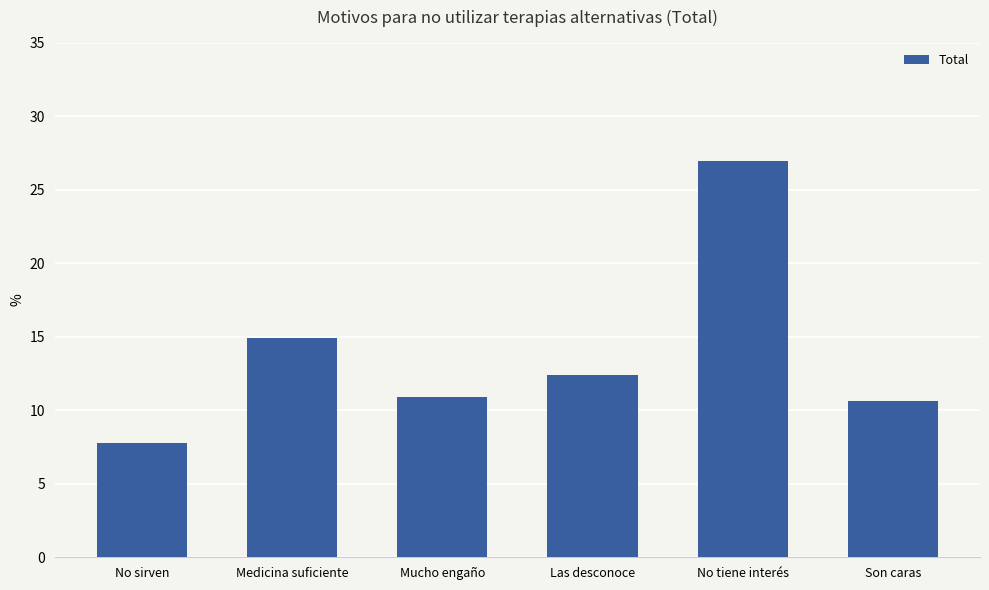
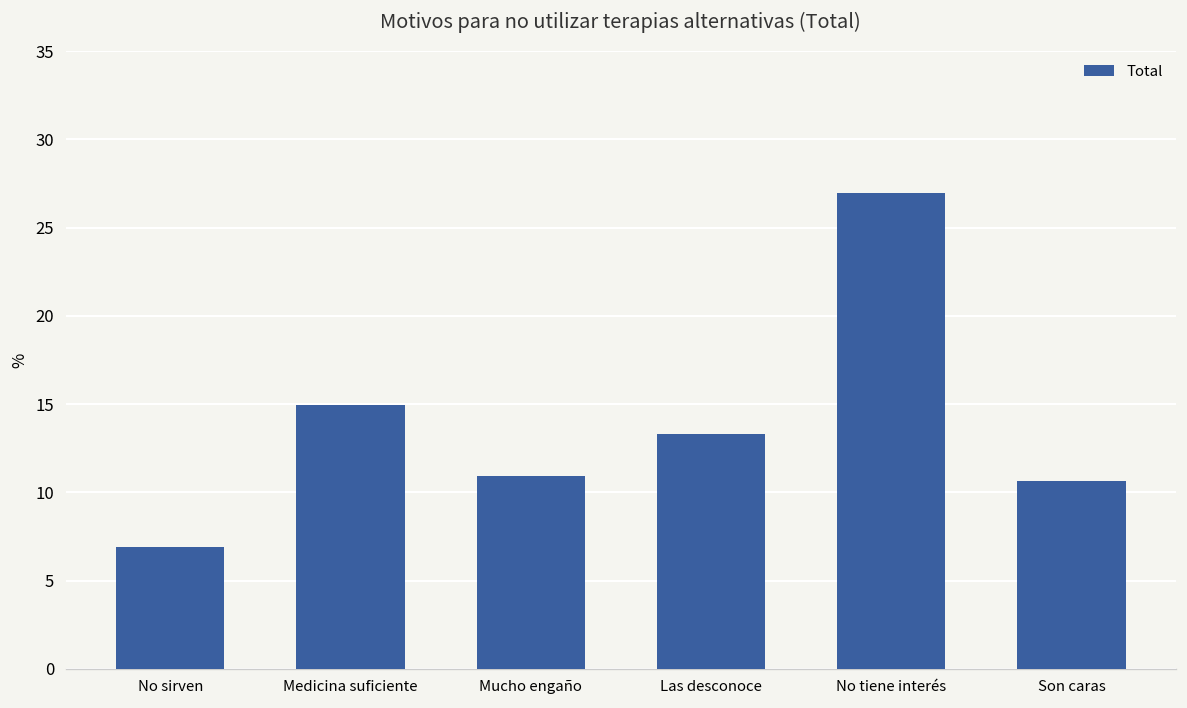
No sirven: 7.8 -> 6.9
Las desconoce: 12.4 -> 13.3
